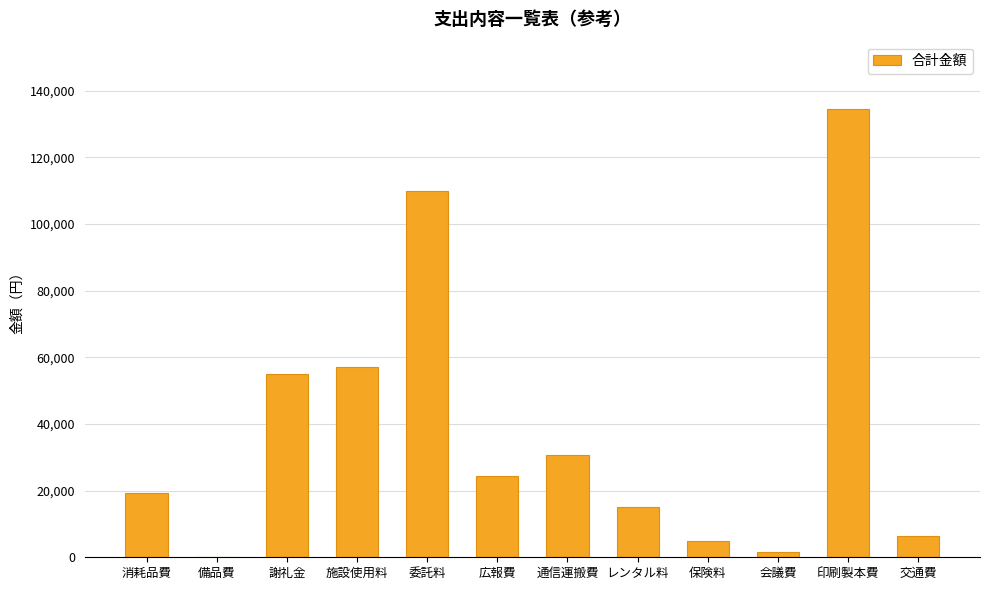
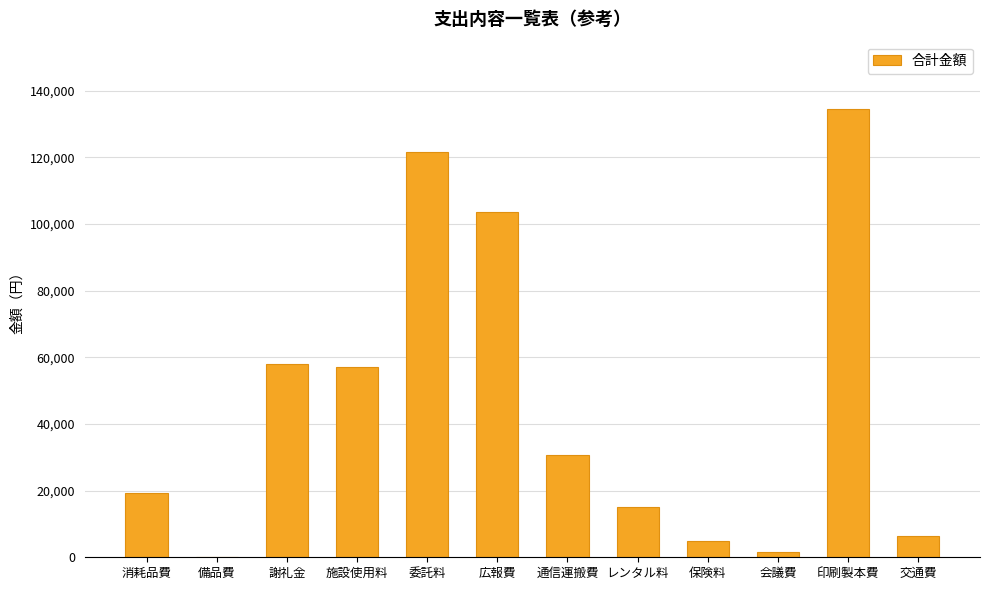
謝礼金: 55,000 -> 58,000
委託料: 110,000 -> 122,000
広報費: 25,000 -> 104,000
